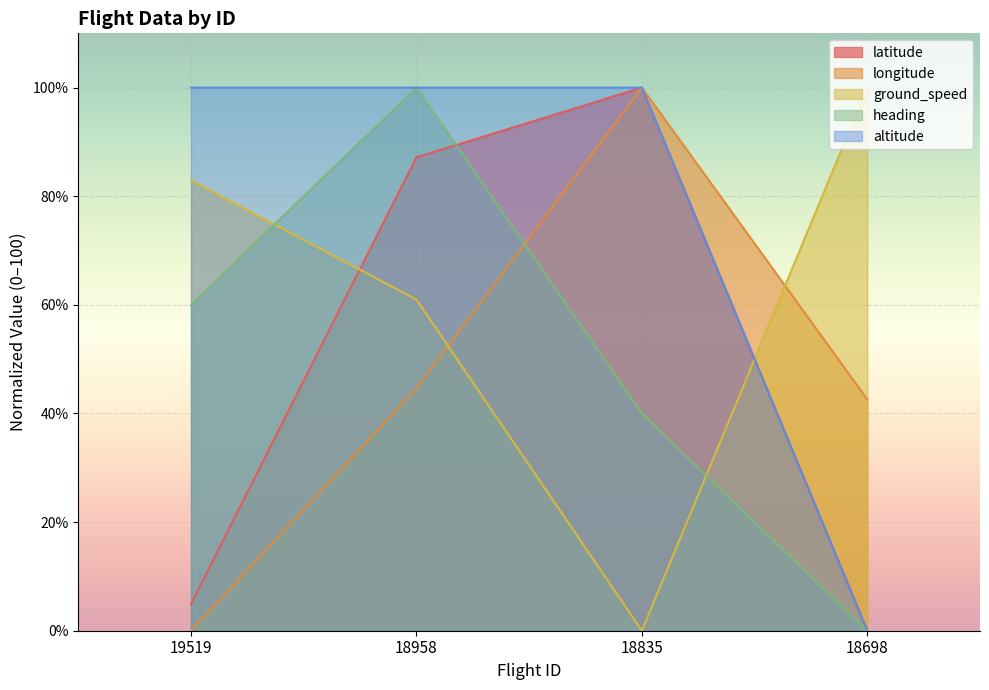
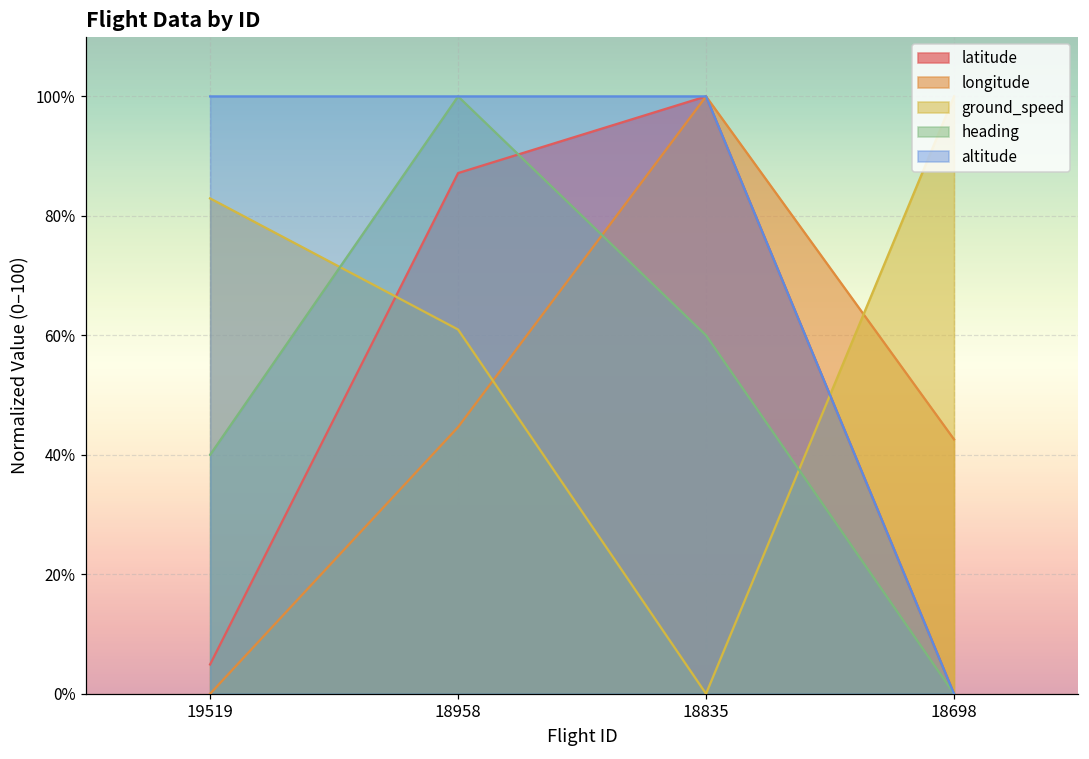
heading, 19519: 60% -> 40%
heading, 18835: 40% -> 60%
